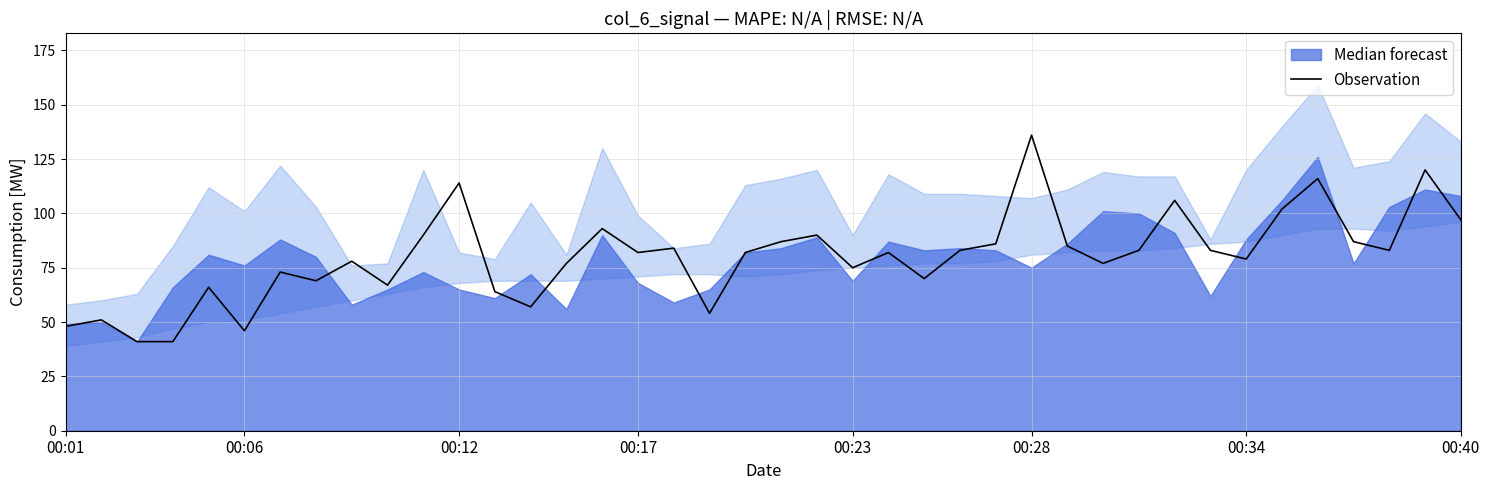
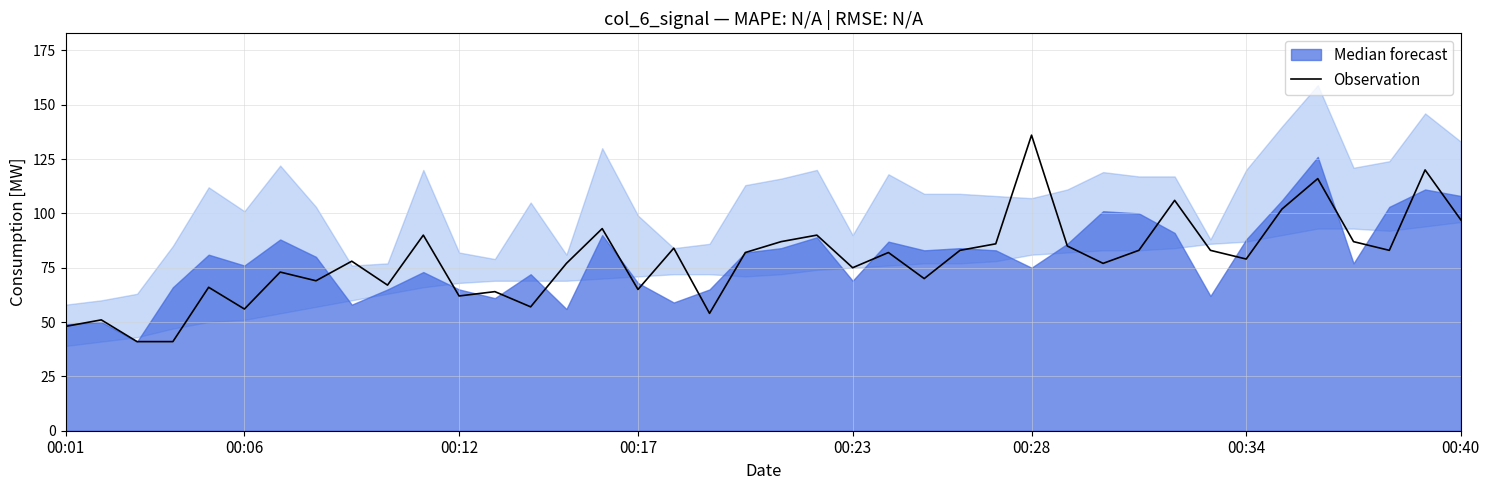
Observation, 00:06: 46 -> 56
Observation, 00:12: 114 -> 62
Observation, 00:17: 82 -> 65
